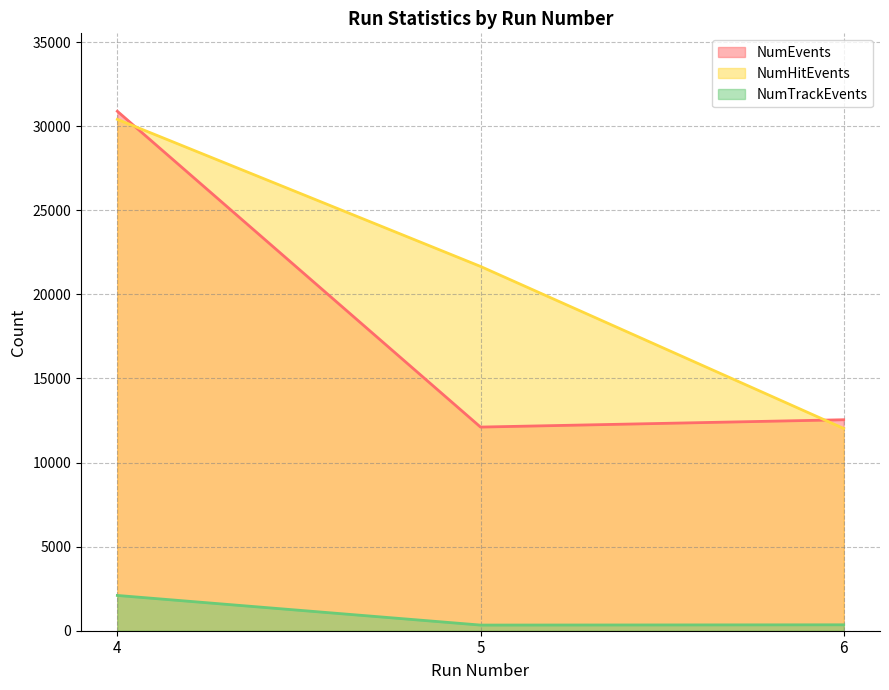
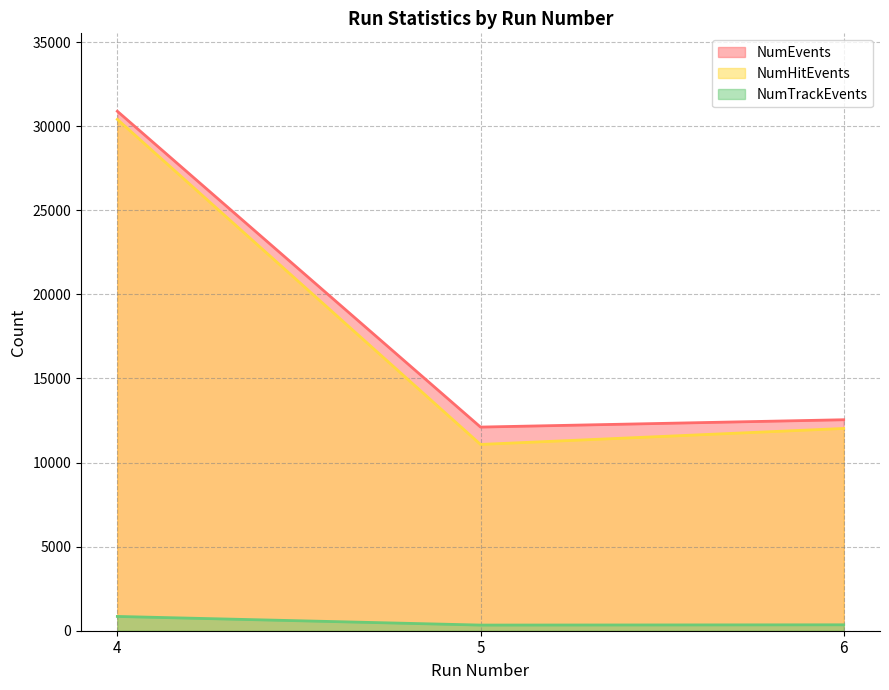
NumTrackEvents, 4: 2100 -> 800
NumHitEvents, 5: 21700 -> 11100
